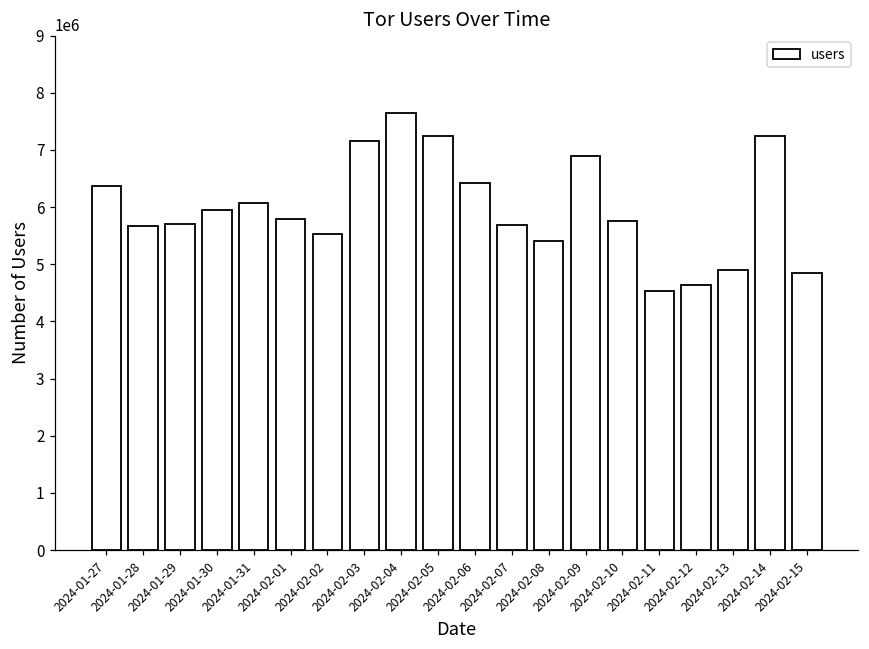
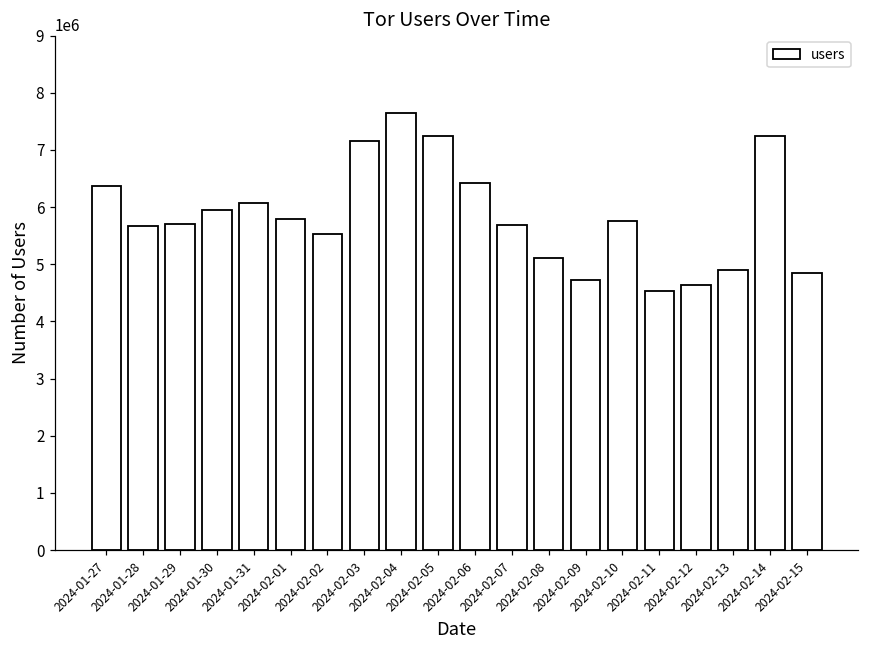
2024-02-08: 5400000 -> 5100000
2024-02-09: 6900000 -> 4700000
